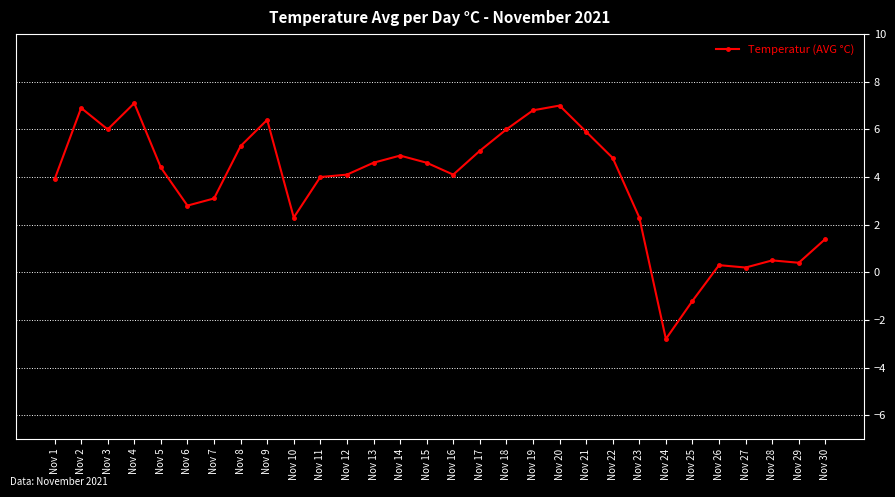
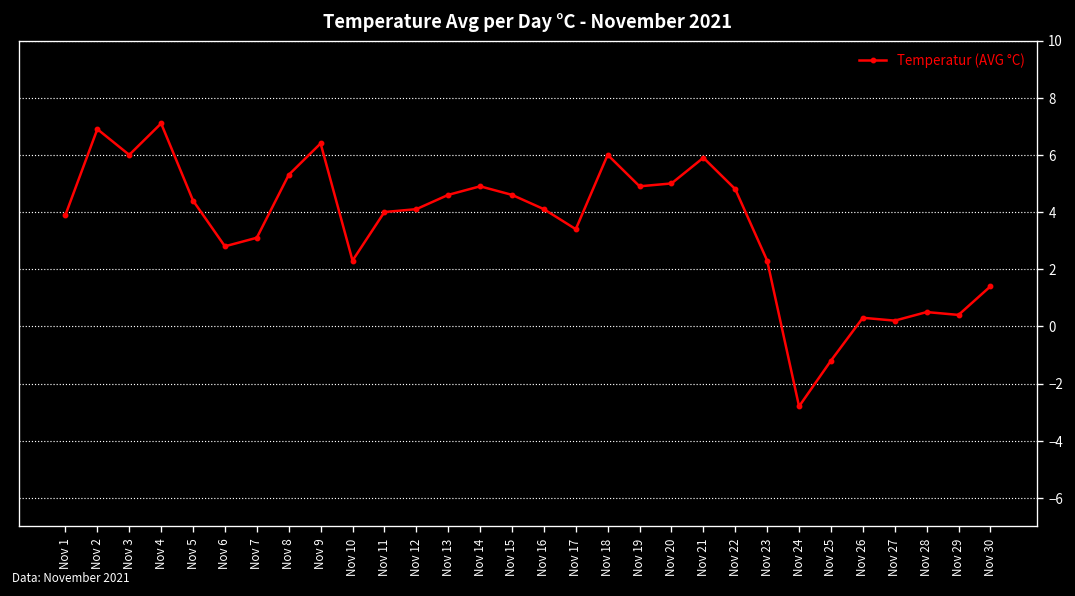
Nov 17: 5.1 -> 3.4
Nov 19: 6.8 -> 4.9
Nov 20: 7 -> 5
